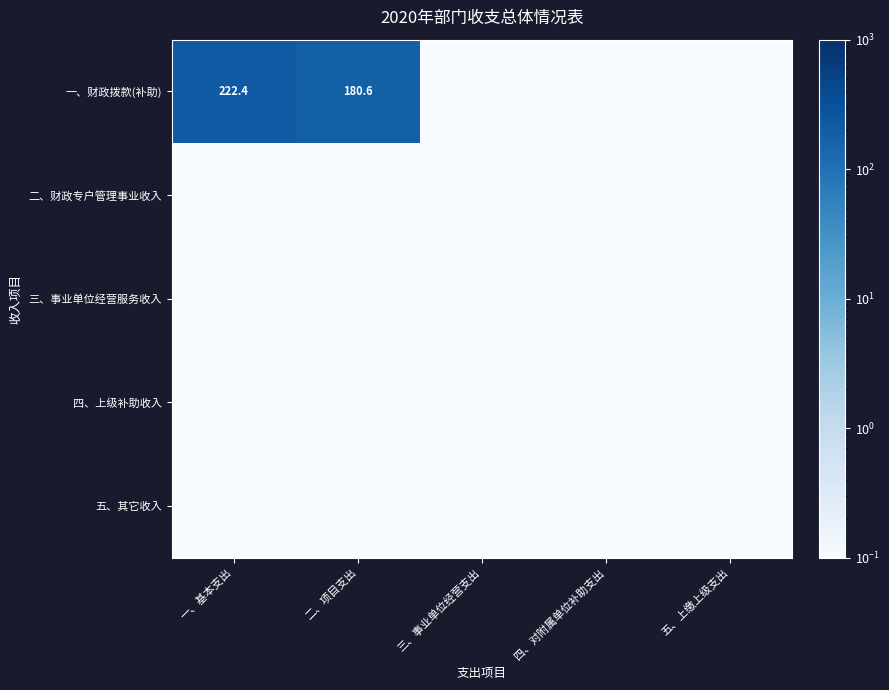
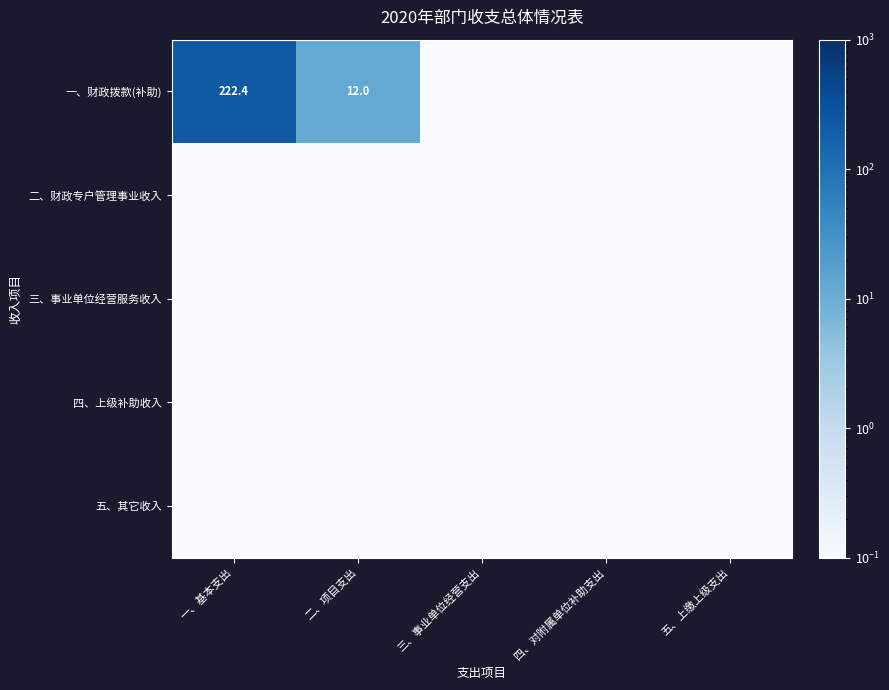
一、财政拨款(补助), 二、项目支出: 180.6 -> 12.0
